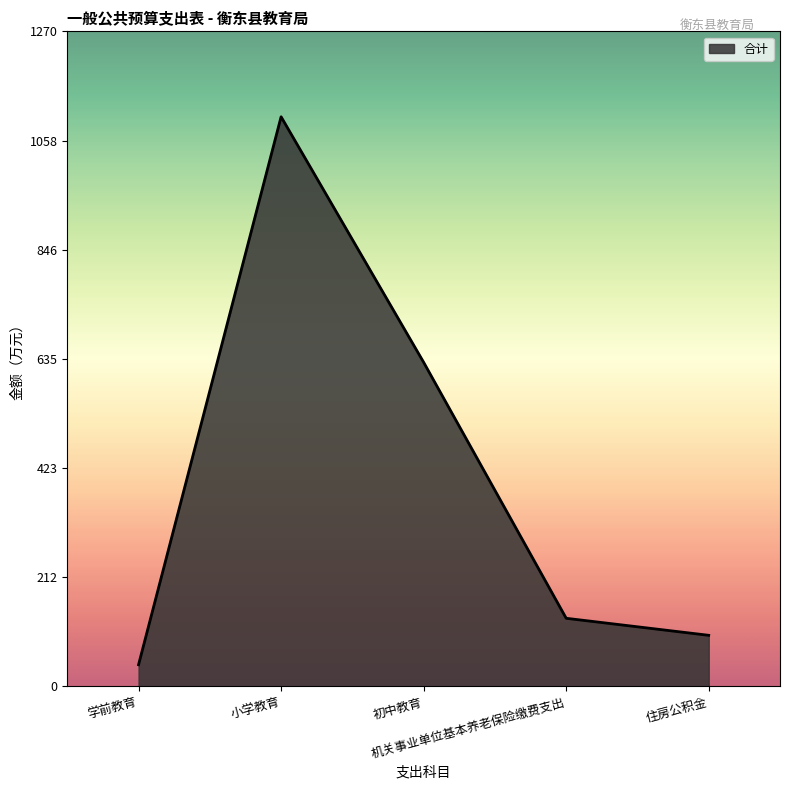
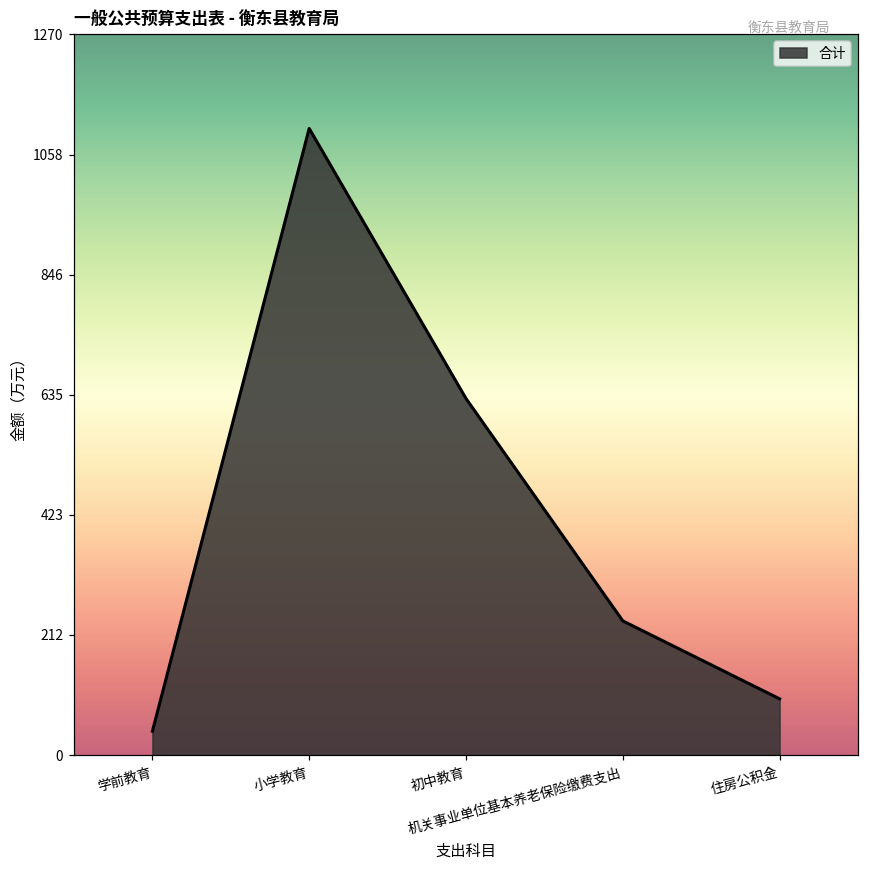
机关事业单位基本养老保险缴费支出: 130 -> 240
